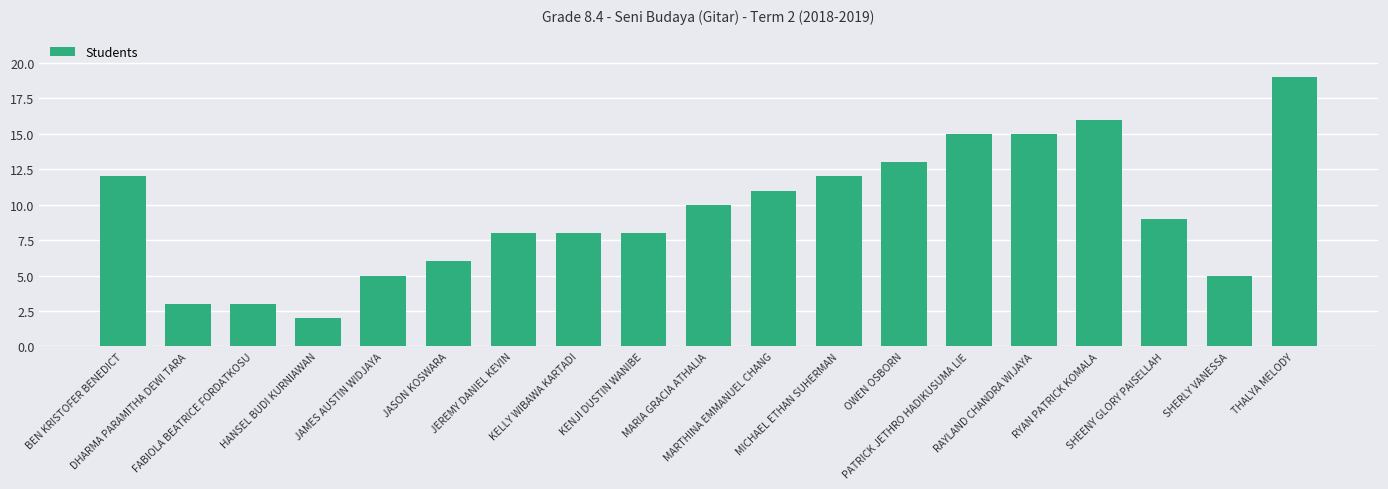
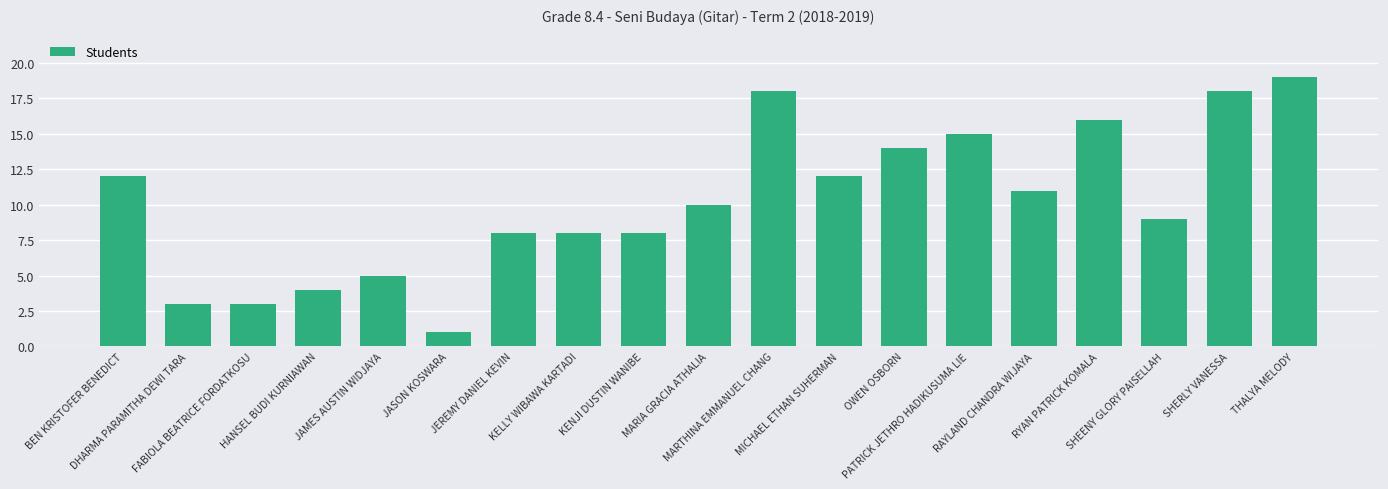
HANSEL BUDI KURNIAWAN: 2 -> 4
JASON KOSWARA: 6 -> 1
MARTHINA EMMANUEL CHANG: 11 -> 18
OWEN OSBORN: 13 -> 14
RAYLAND CHANDRA WIJAYA: 15 -> 11
SHERLY VANESSA: 5 -> 18
